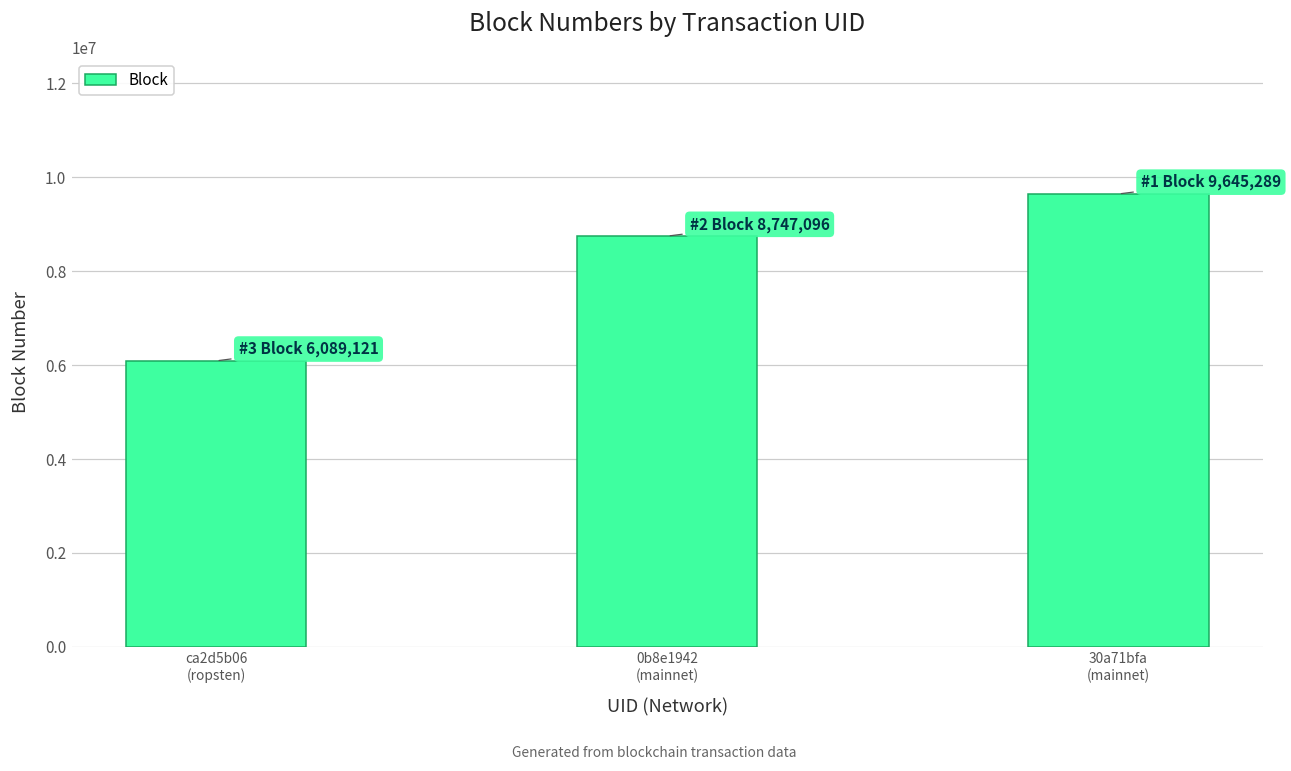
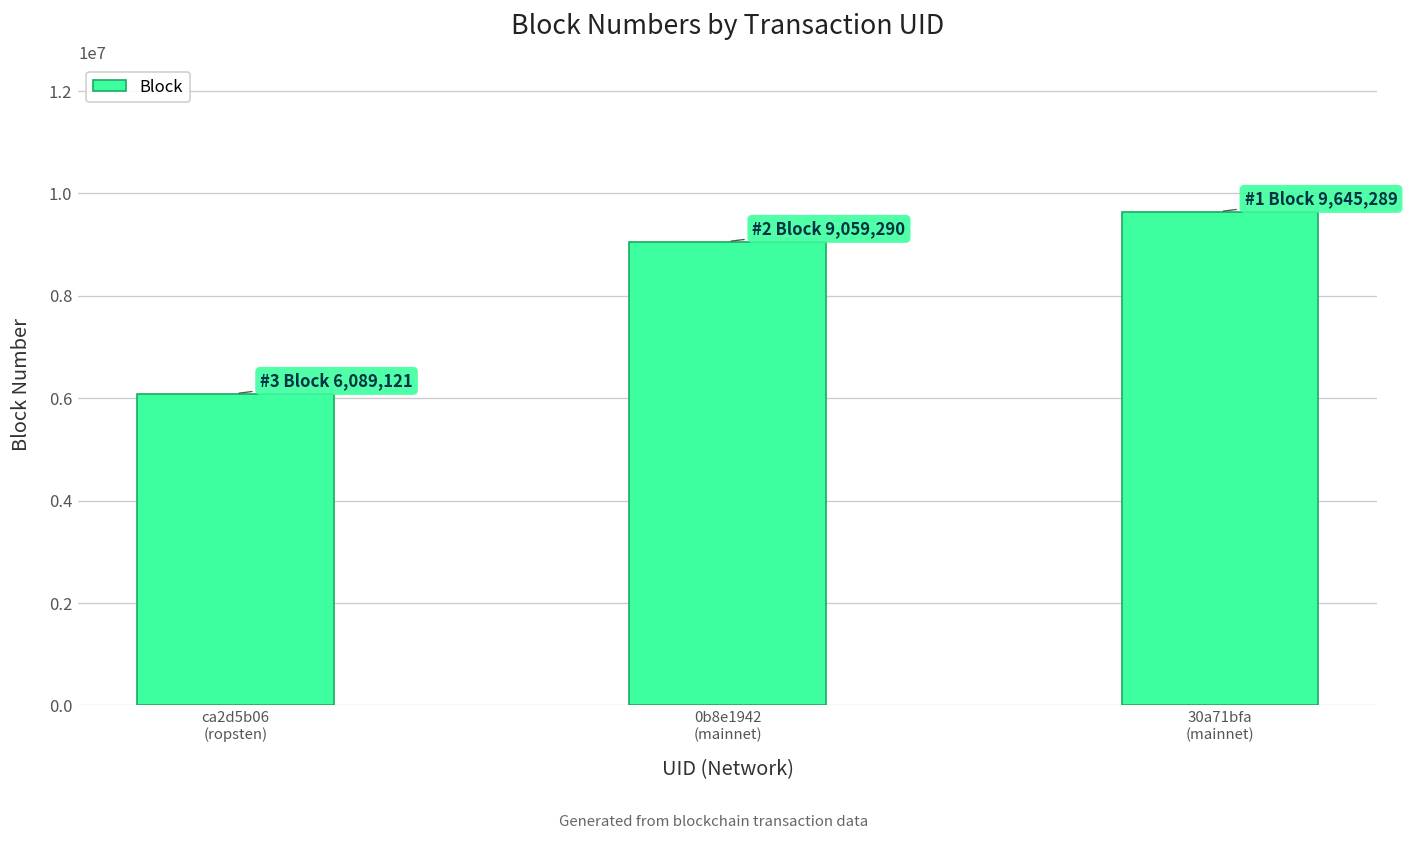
0b8e1942 (mainnet): 8,747,096 -> 9,059,290
